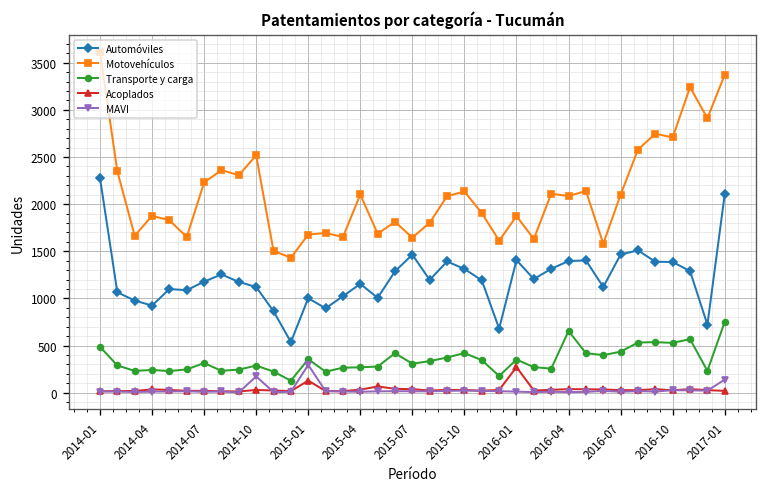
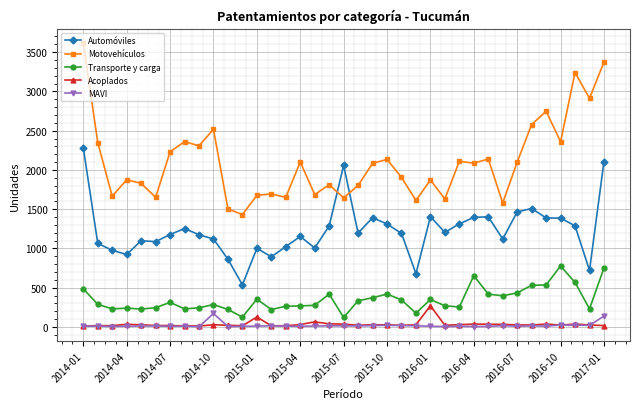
MAVI, 2015-01: 300 -> 0
Automóviles, 2015-07: 1500 -> 2100
Transporte y carga, 2015-07: 300 -> 100
Motovehículos, 2016-10: 2700 -> 2400
Transporte y carga, 2016-10: 500 -> 800
